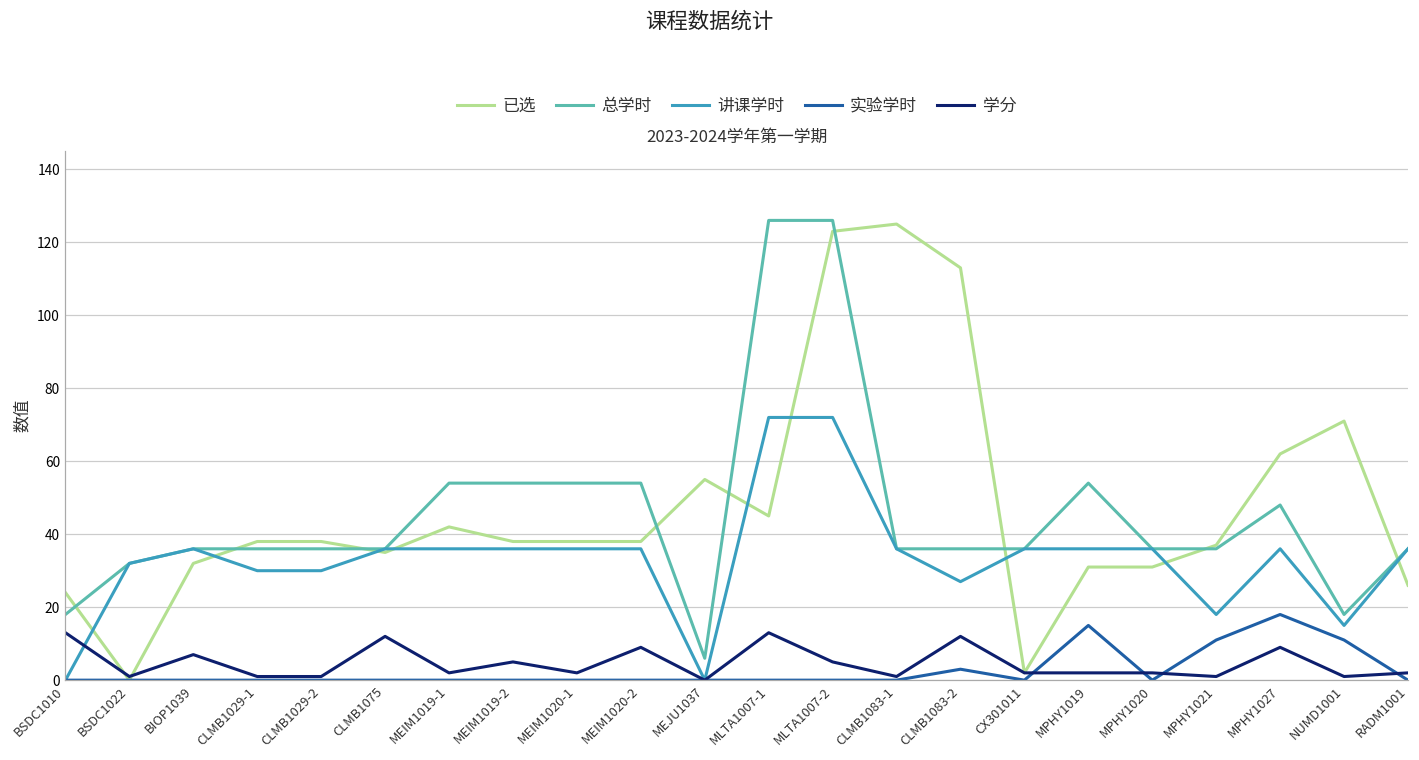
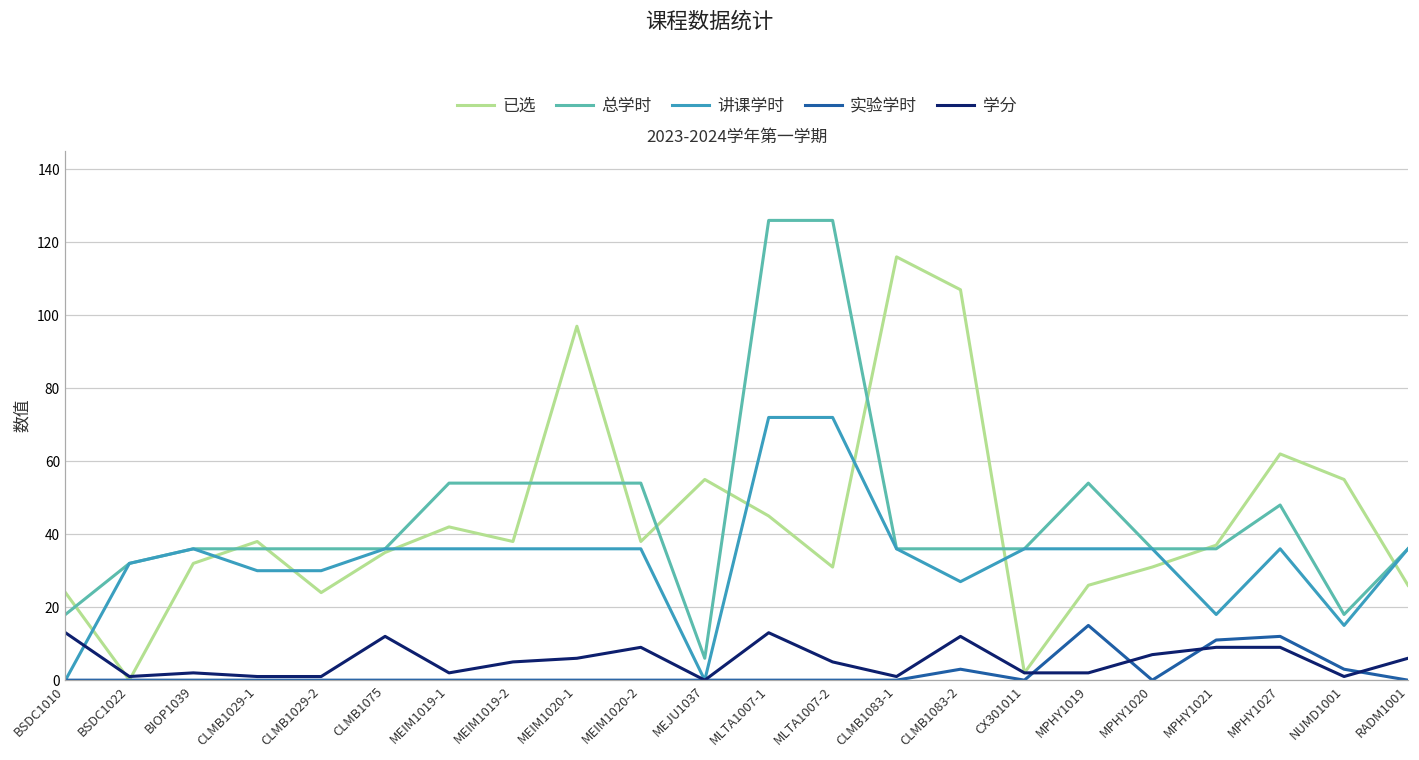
学分, BIOP1039: 7 -> 2
已选, CLMB1029-2: 38 -> 24
已选, MEIM1020-1: 38 -> 97
学分, MEIM1020-1: 2 -> 6
已选, MLTA1007-2: 123 -> 31
已选, CLMB1083-1: 125 -> 116
已选, CLMB1083-2: 113 -> 107
已选, MPHY1019: 31 -> 26
学分, MPHY1020: 2 -> 7
学分, MPHY1021: 1 -> 9
实验学时, MPHY1027: 18 -> 12
已选, NUMD1001: 71 -> 55
实验学时, NUMD1001: 11 -> 3
学分, RADM1001: 2 -> 6
